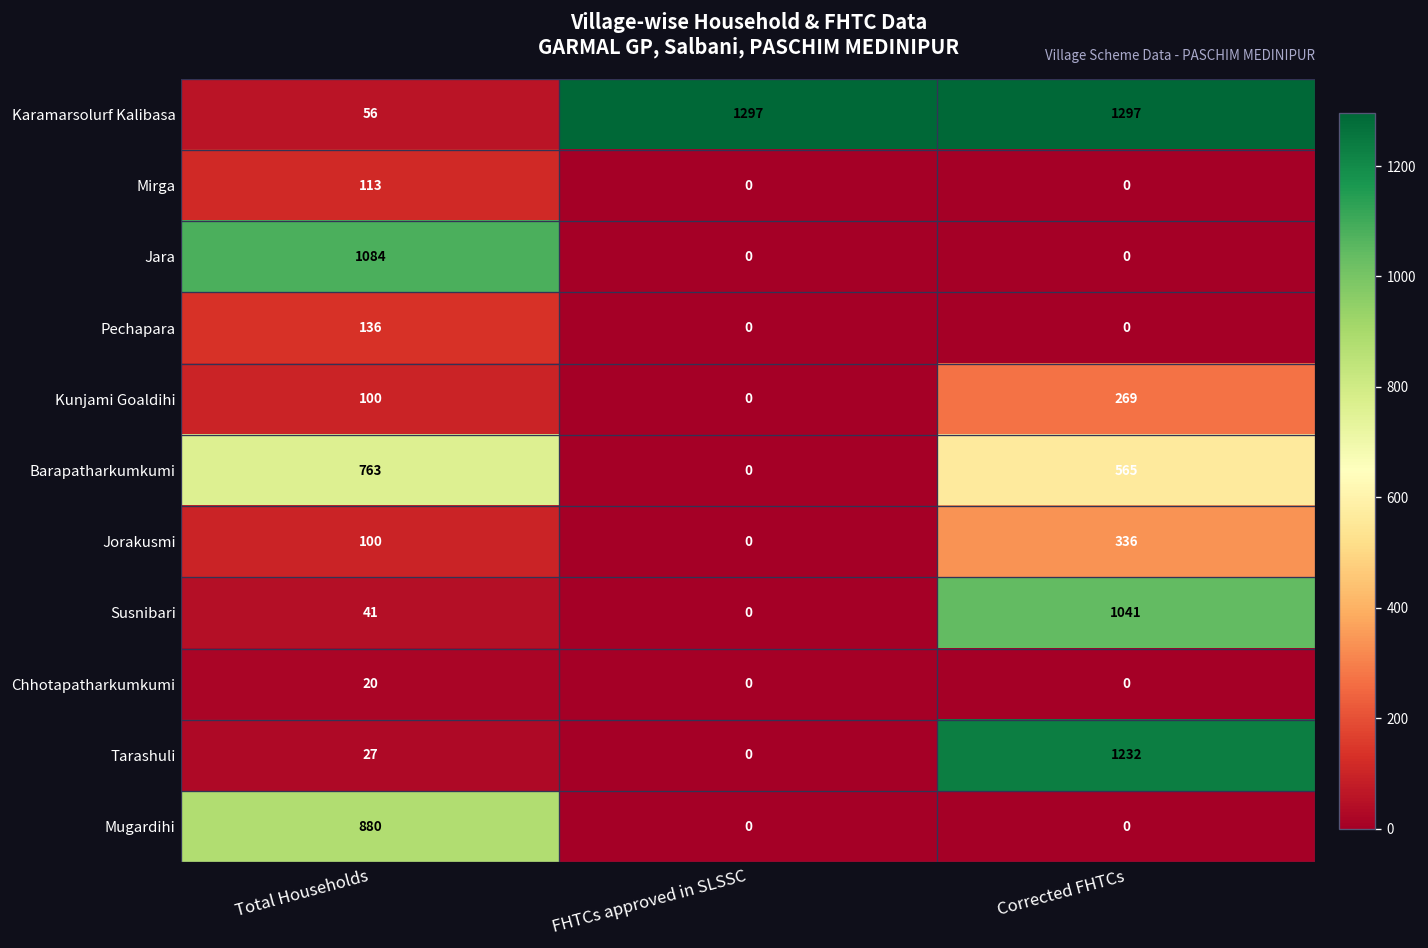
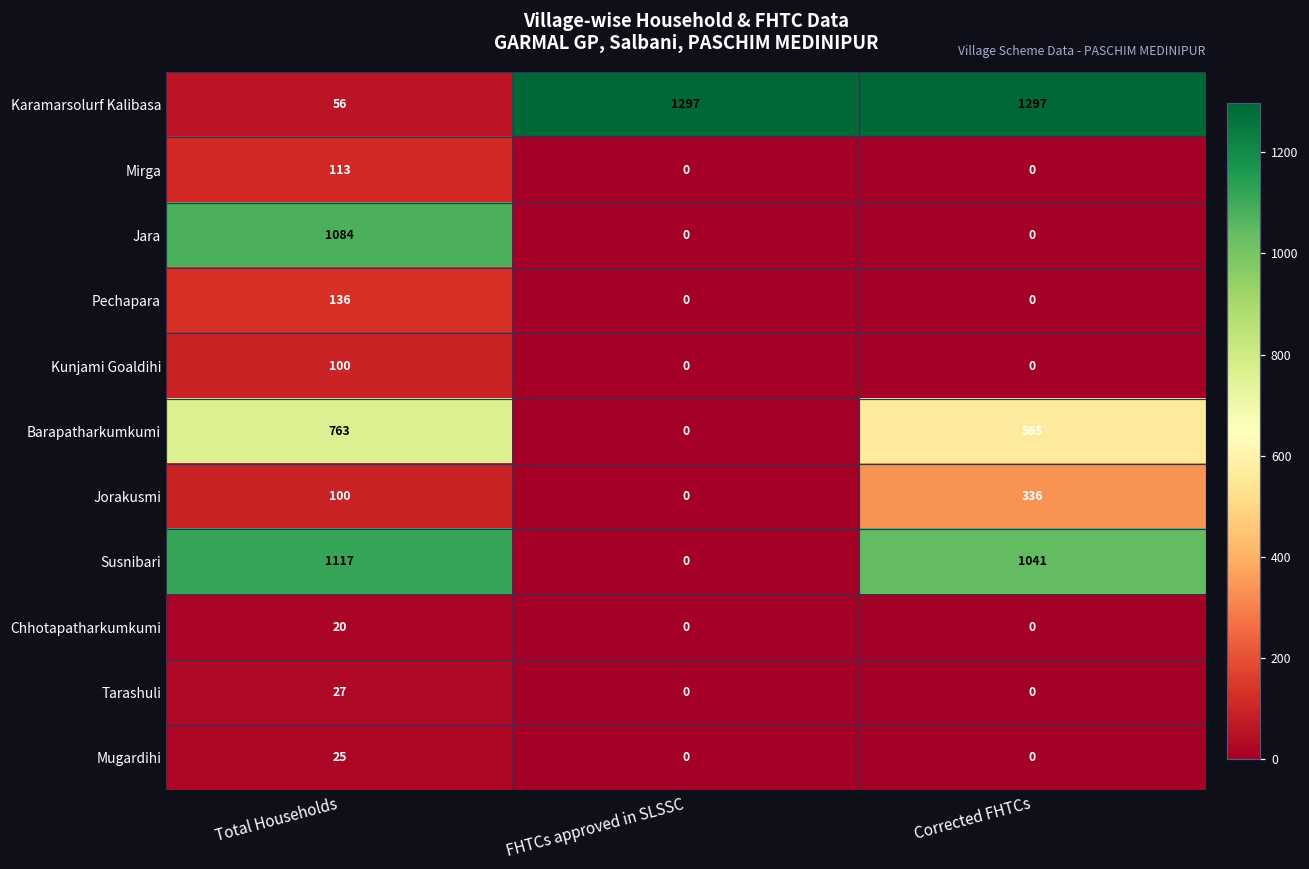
Kunjami Goaldihi, Corrected FHTCs: 269 -> 0
Susnibari, Total Households: 41 -> 1117
Tarashuli, Corrected FHTCs: 1232 -> 0
Mugardihi, Total Households: 880 -> 25
